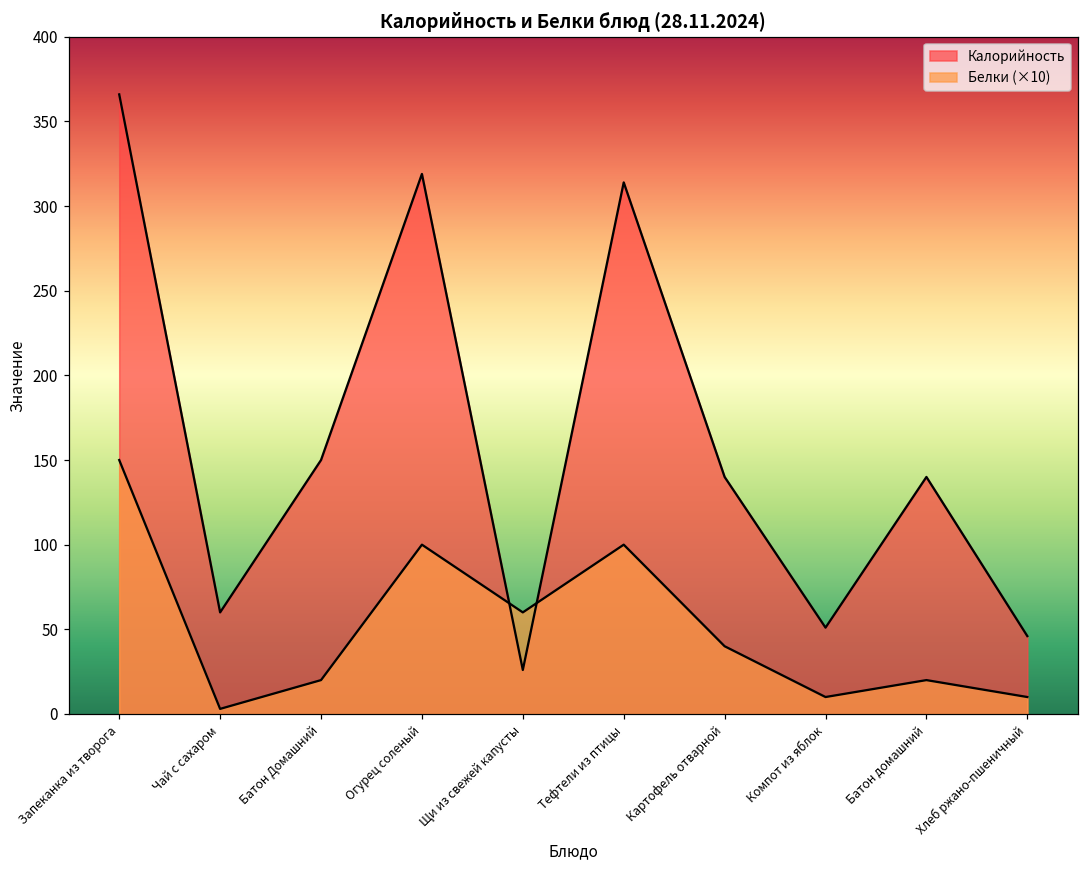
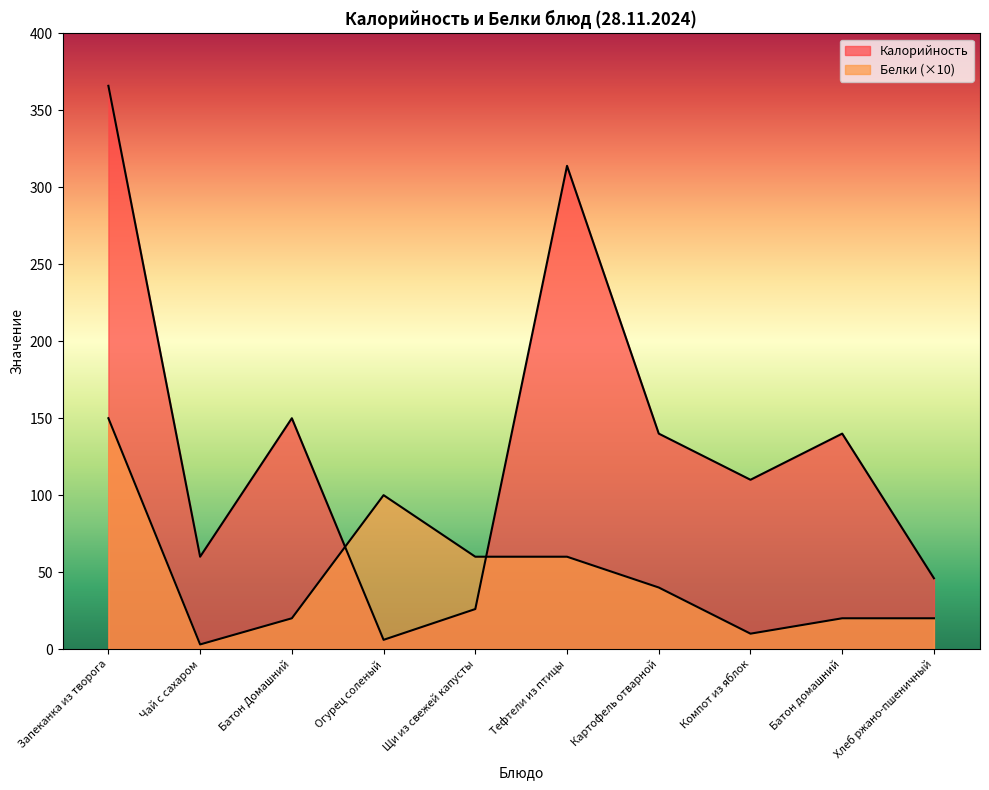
Калорийность, Огурец соленый: 319 -> 6
Белки (×10), Тефтели из птицы: 100 -> 60
Калорийность, Компот из яблок: 51 -> 110
Белки (×10), Хлеб ржано-пшеничный: 10 -> 20
